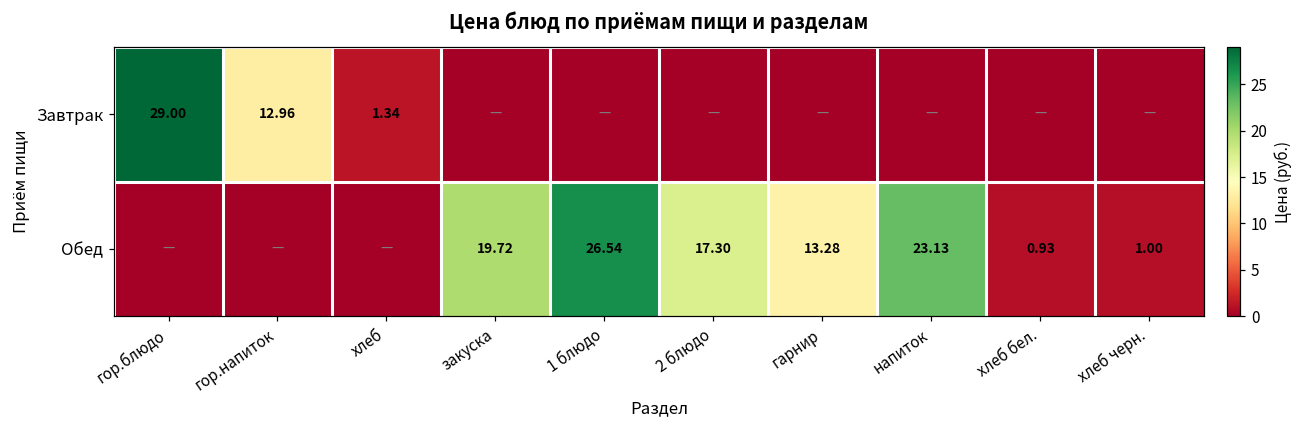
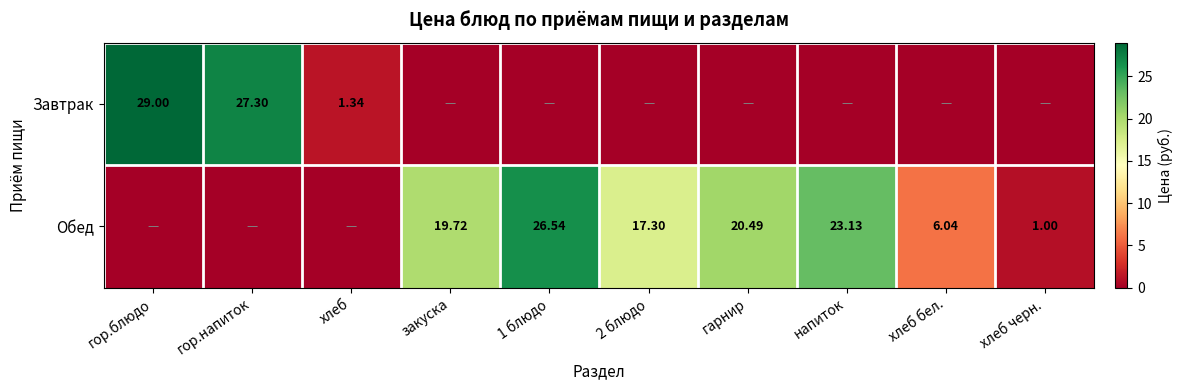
Завтрак, гор.напиток: 12.96 -> 27.30
Обед, гарнир: 13.28 -> 20.49
Обед, хлеб бел.: 0.93 -> 6.04
